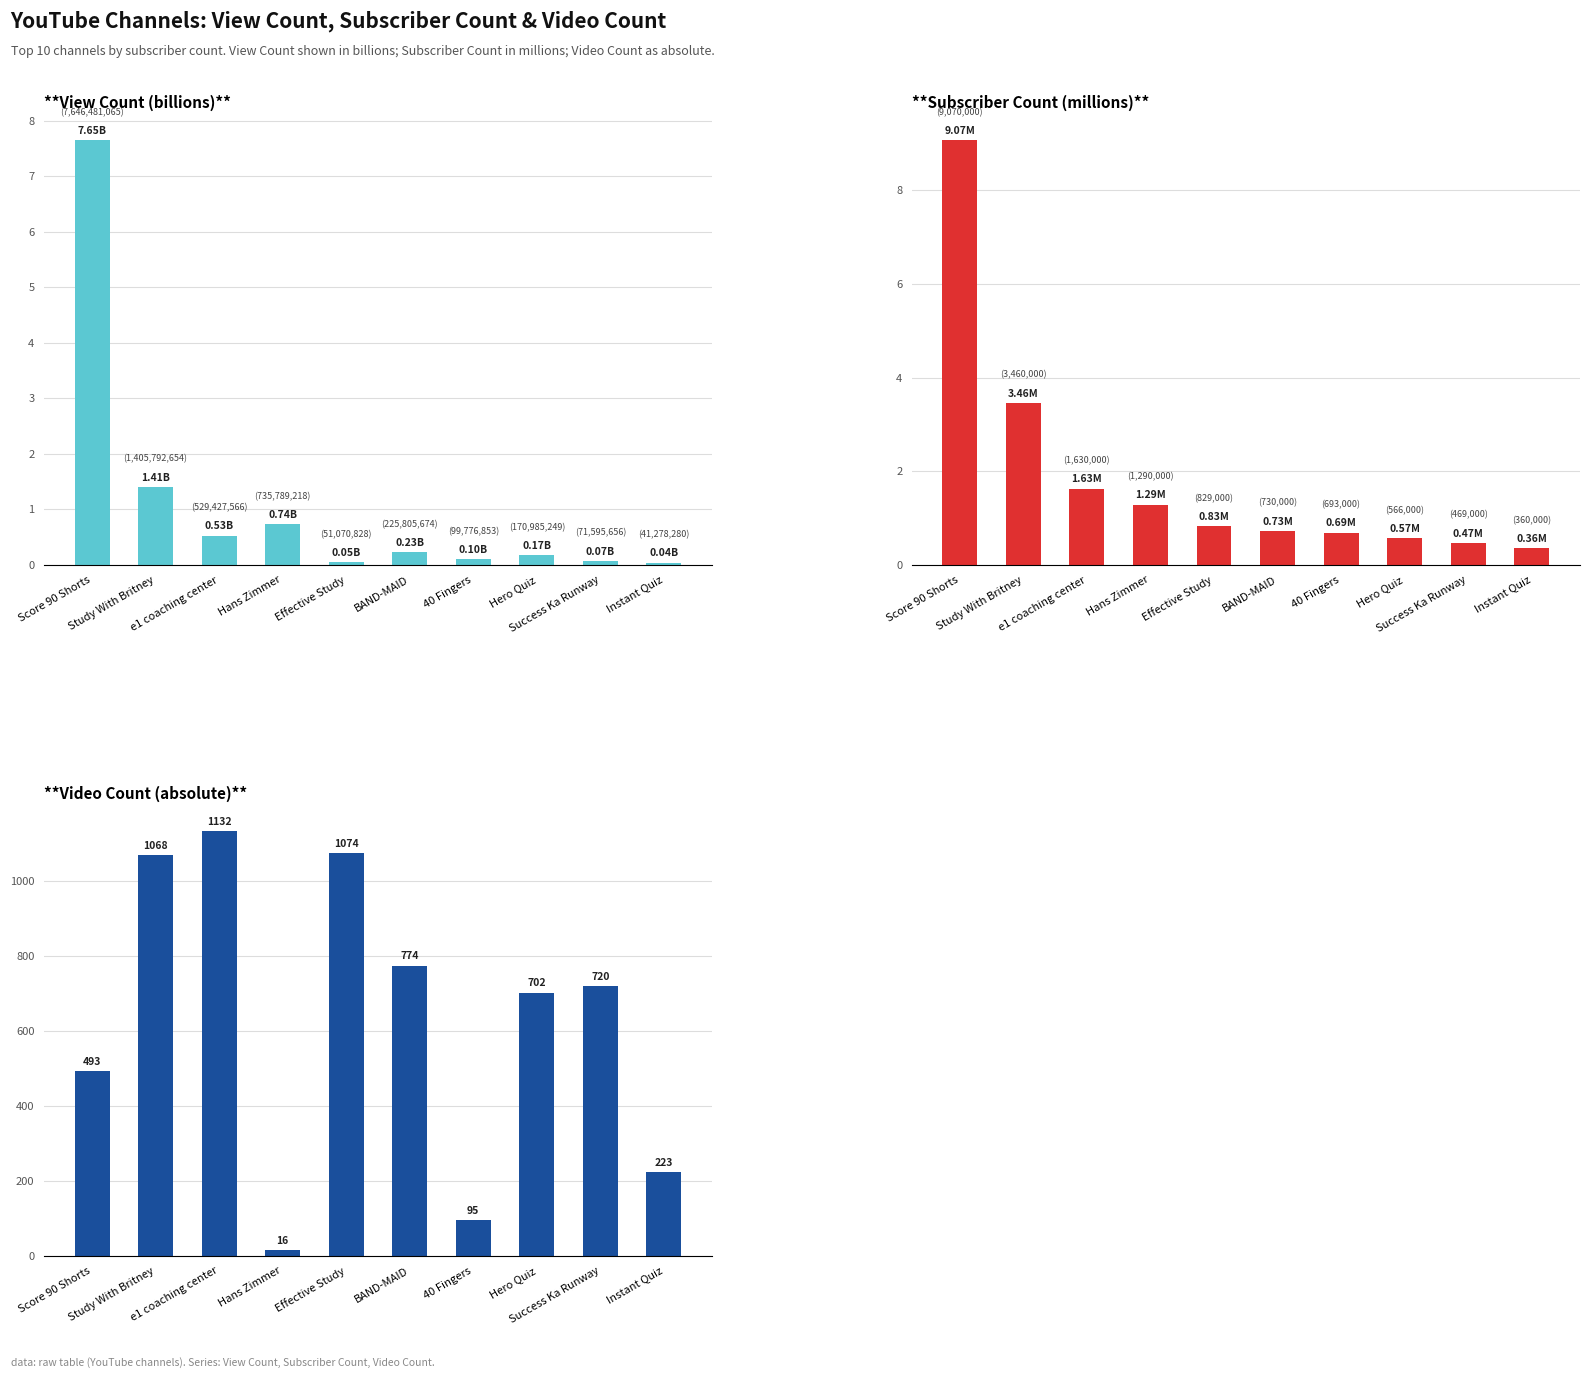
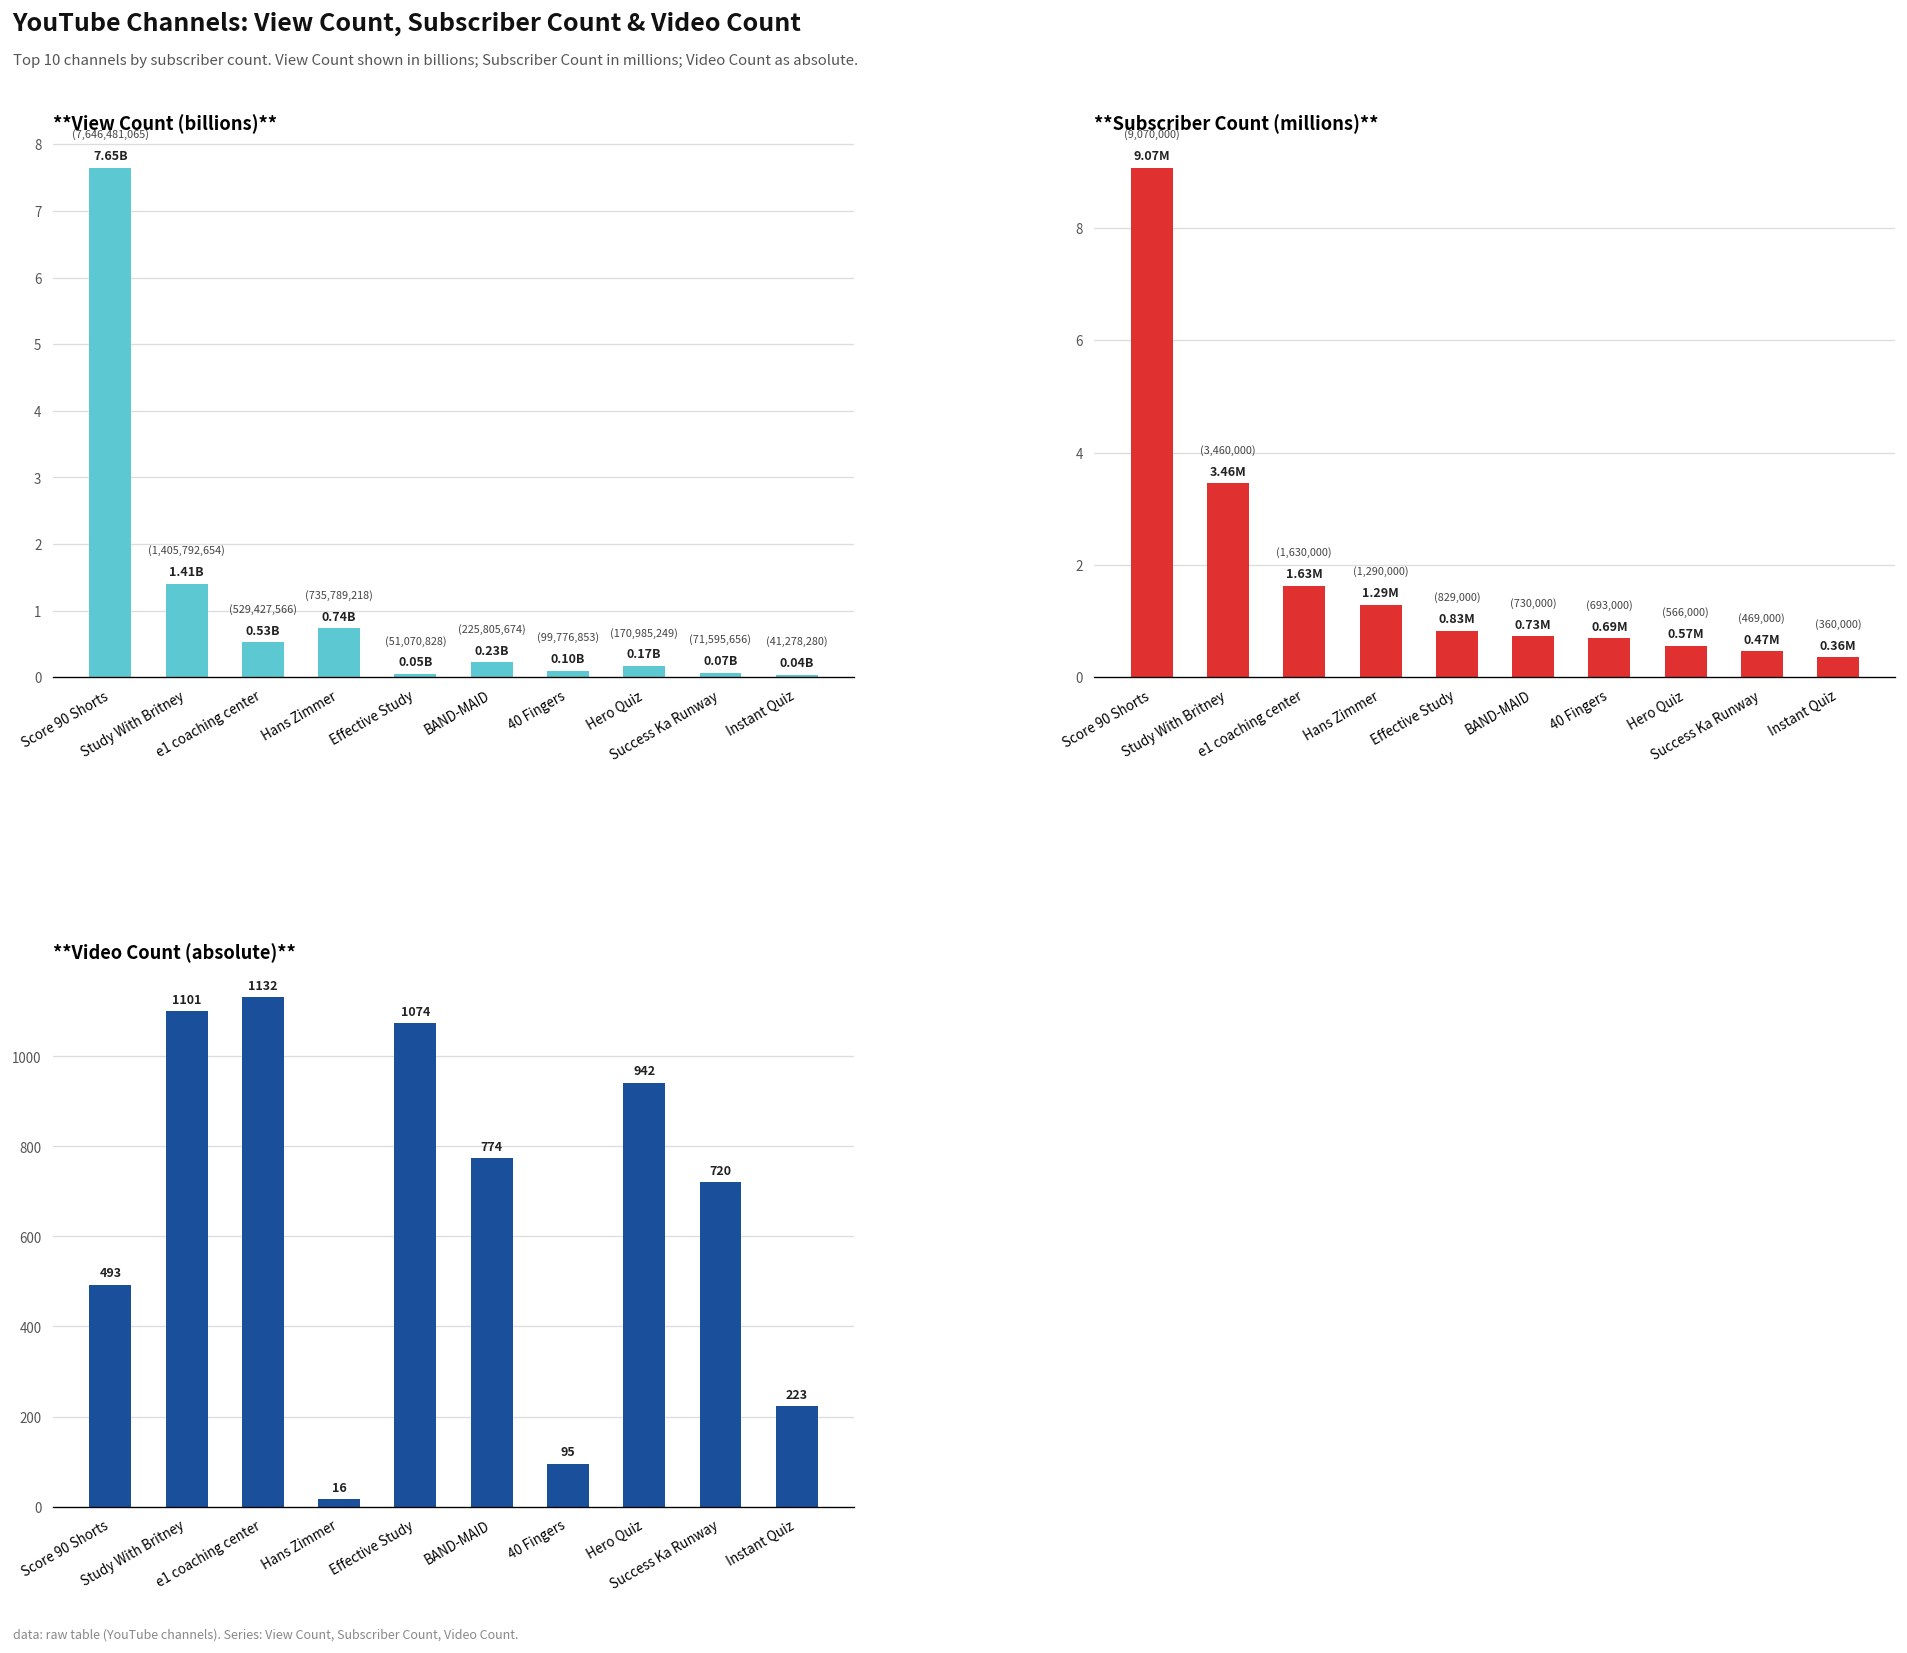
**Video Count (absolute)**, Study With Britney: 1068 -> 1101
**Video Count (absolute)**, Hero Quiz: 702 -> 942
